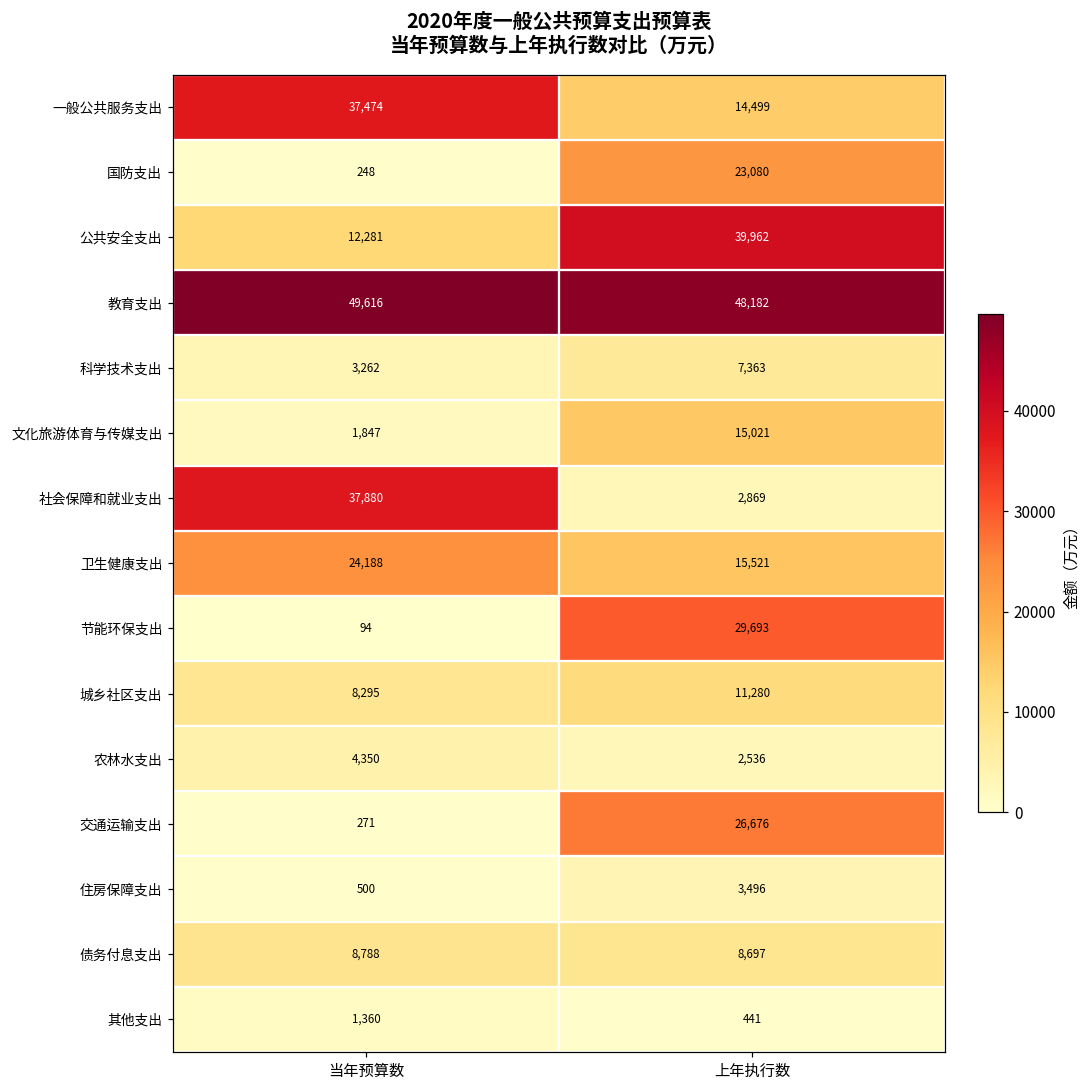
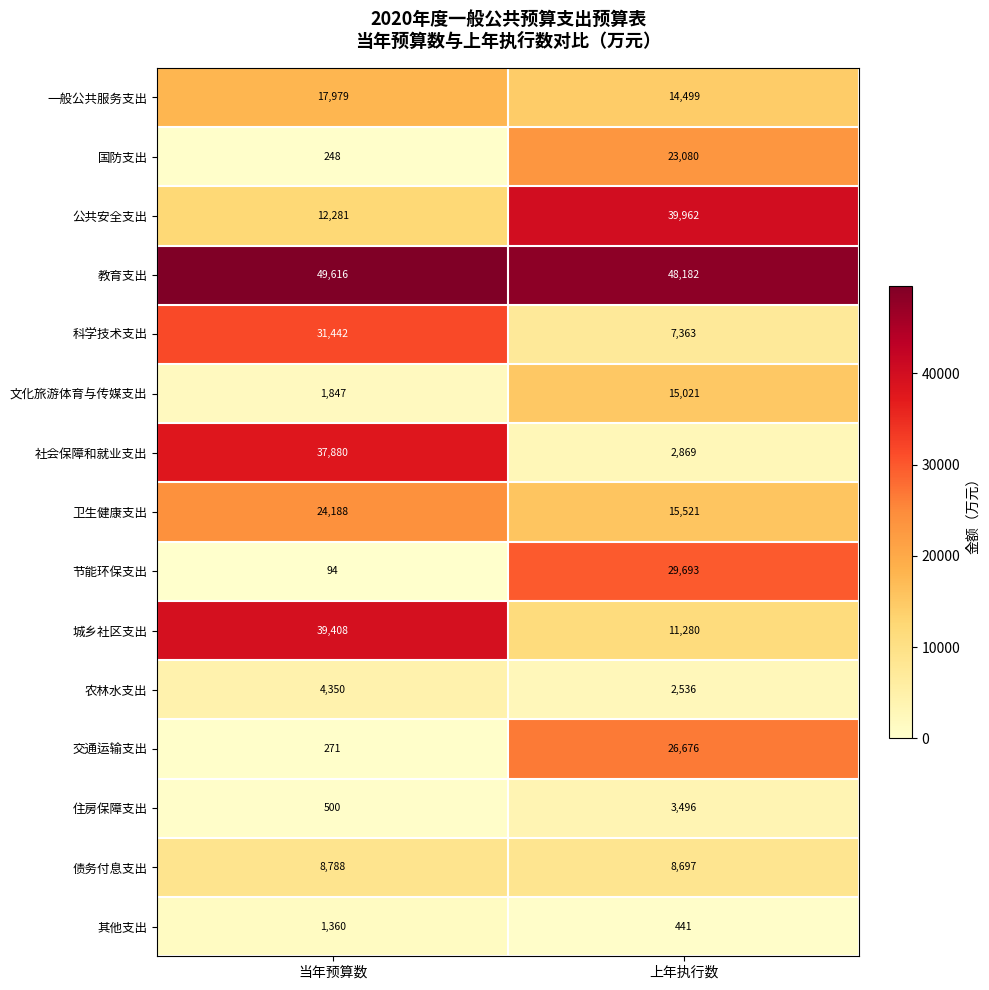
一般公共服务支出, 当年预算数: 37,474 -> 17,979
科学技术支出, 当年预算数: 3,262 -> 31,442
城乡社区支出, 当年预算数: 8,295 -> 39,408
